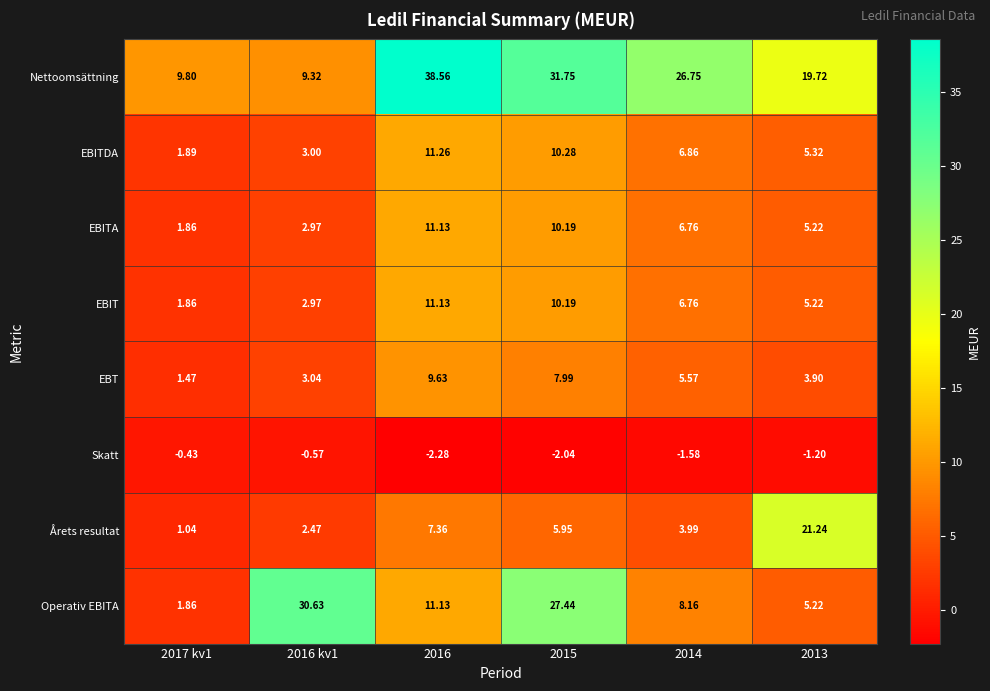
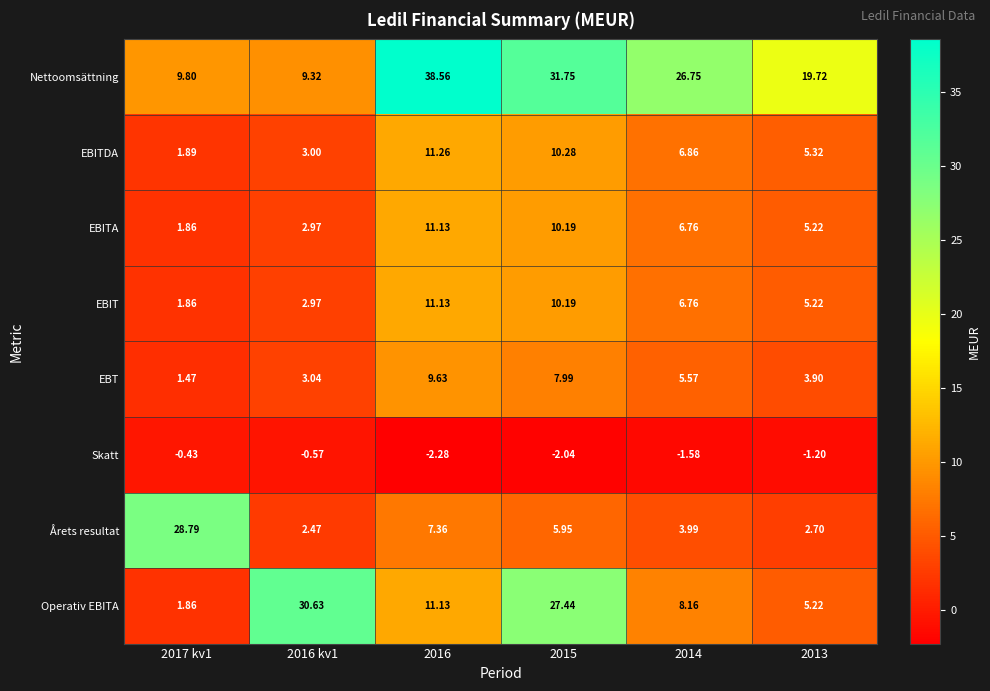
Årets resultat, 2017 kv1: 1.04 -> 28.79
Årets resultat, 2013: 21.24 -> 2.70
